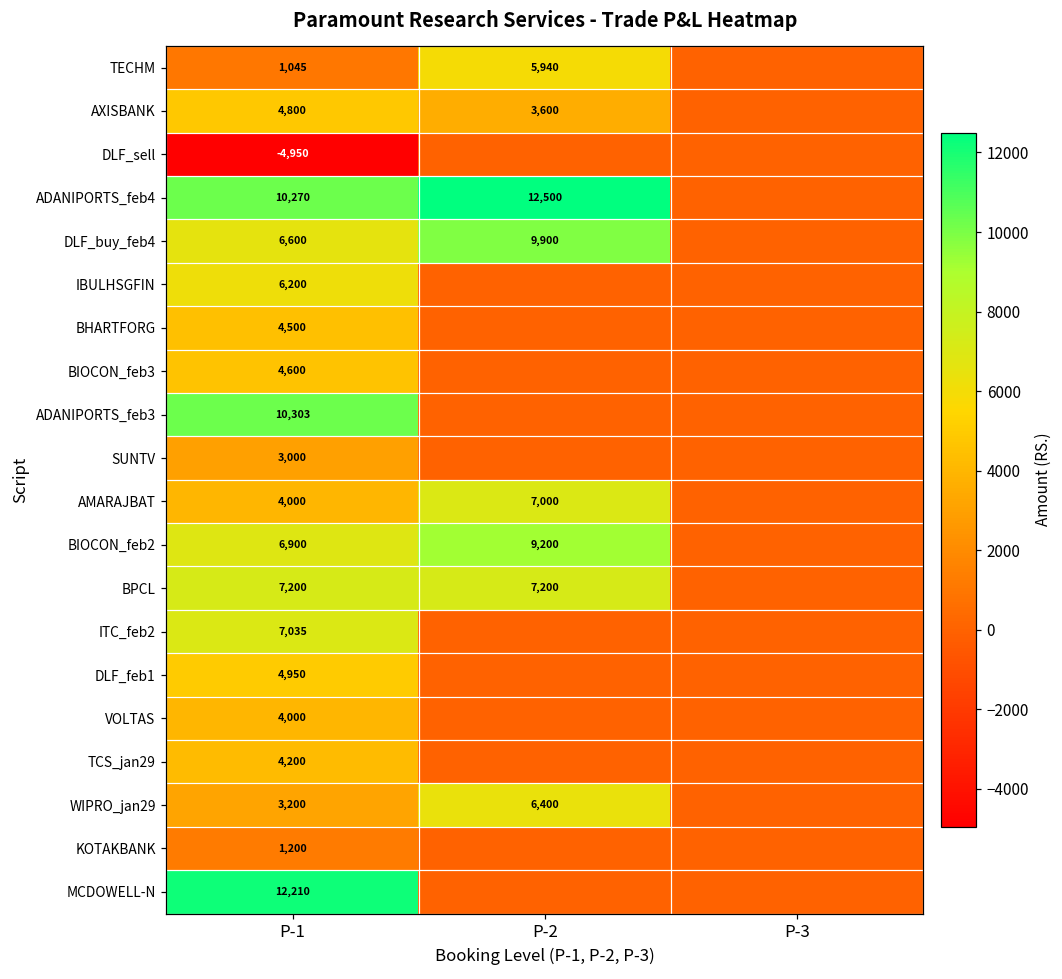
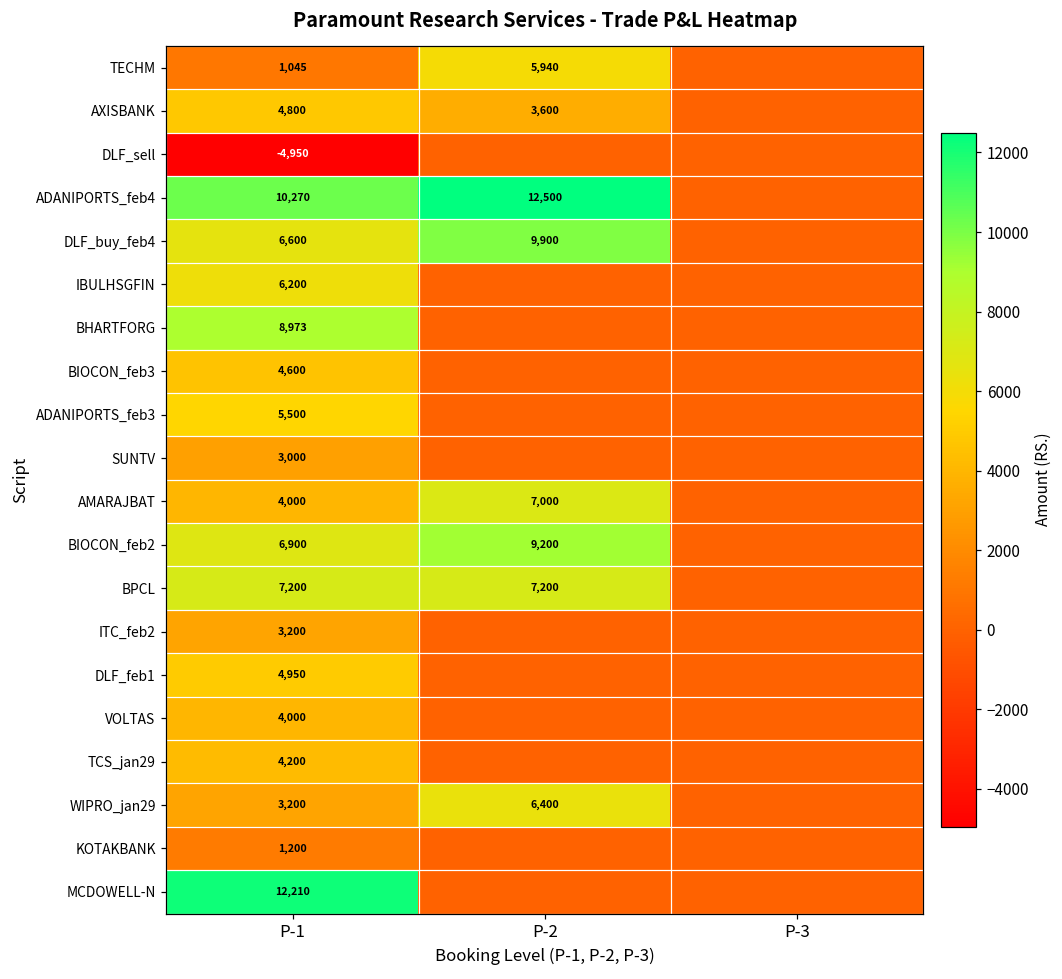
BHARTFORG, P-1: 4,500 -> 8,973
ADANIPORTS_feb3, P-1: 10,303 -> 5,500
ITC_feb2, P-1: 7,035 -> 3,200
